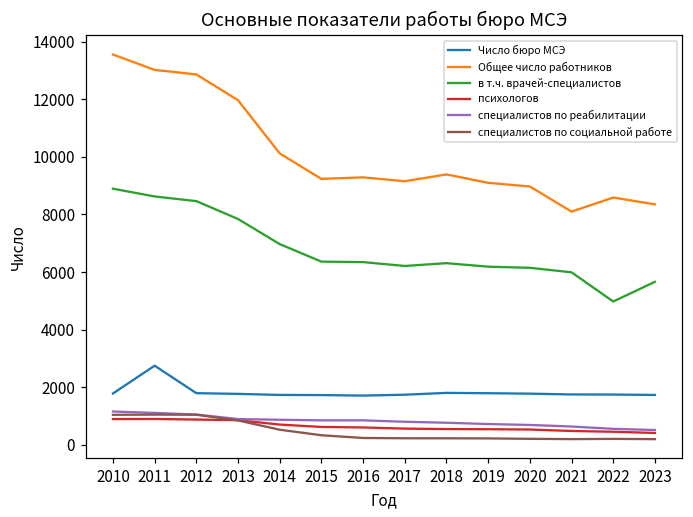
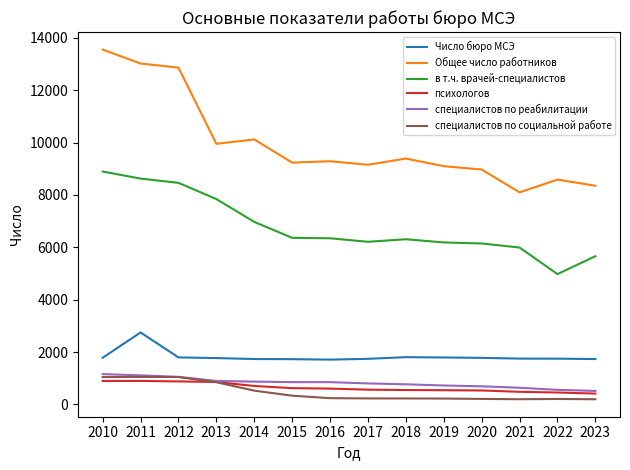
Общее число работников, 2013: 12000 -> 10000
